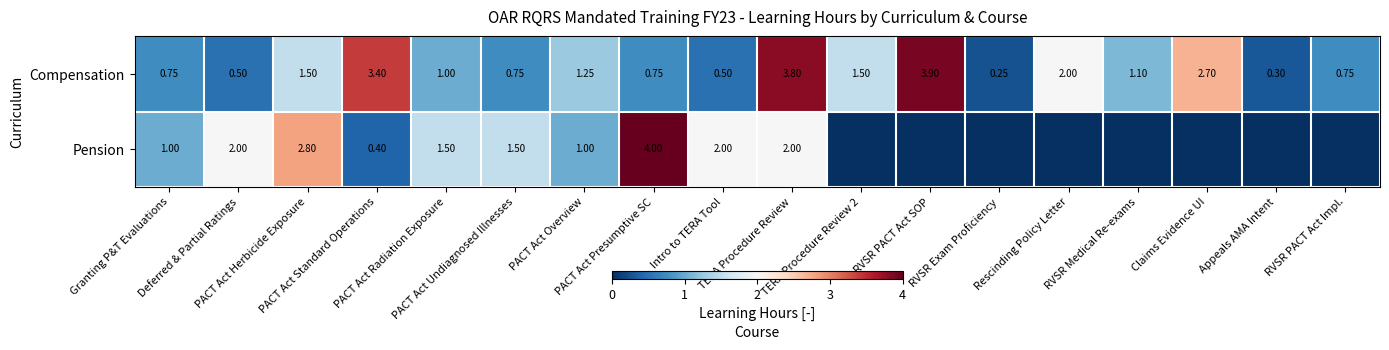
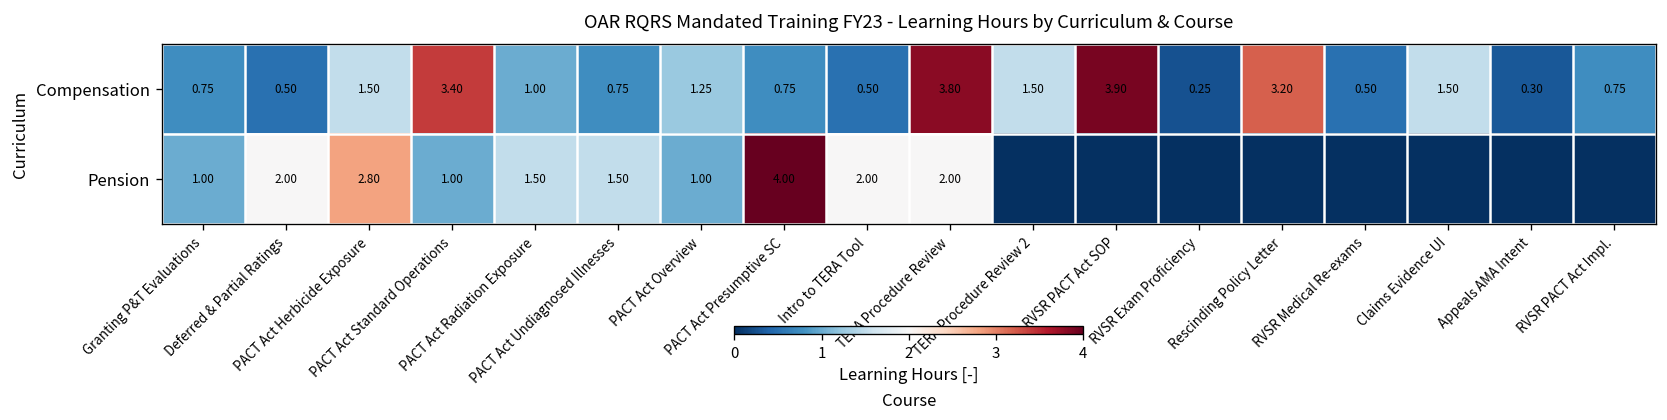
Compensation, Rescinding Policy Letter: 2.00 -> 3.20
Compensation, RVSR Medical Re-exams: 1.10 -> 0.50
Compensation, Claims Evidence UI: 2.70 -> 1.50
Pension, PACT Act Standard Operations: 0.40 -> 1.00
